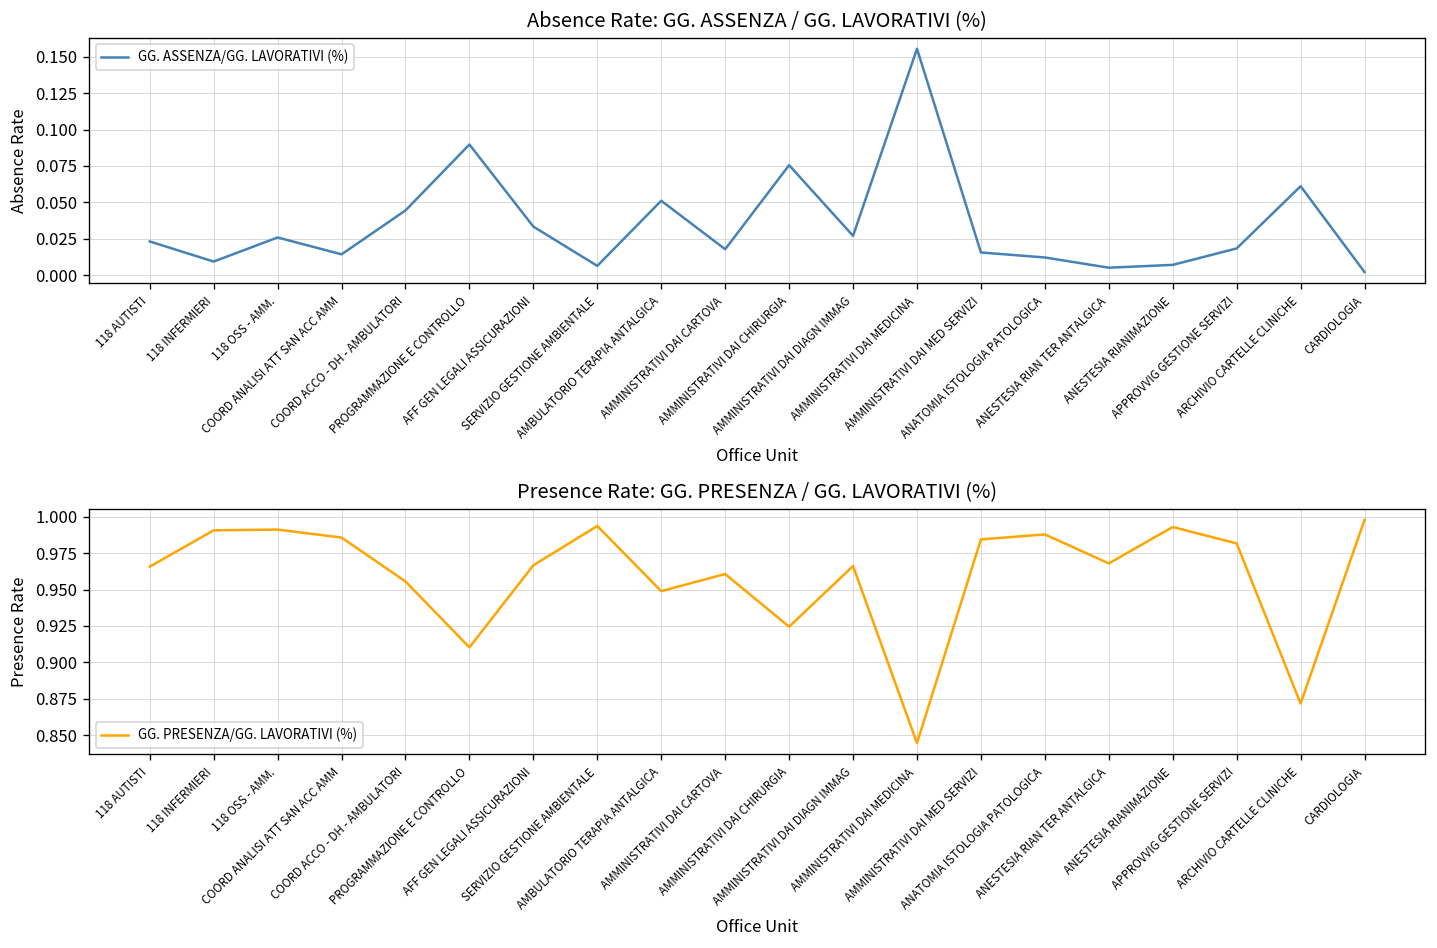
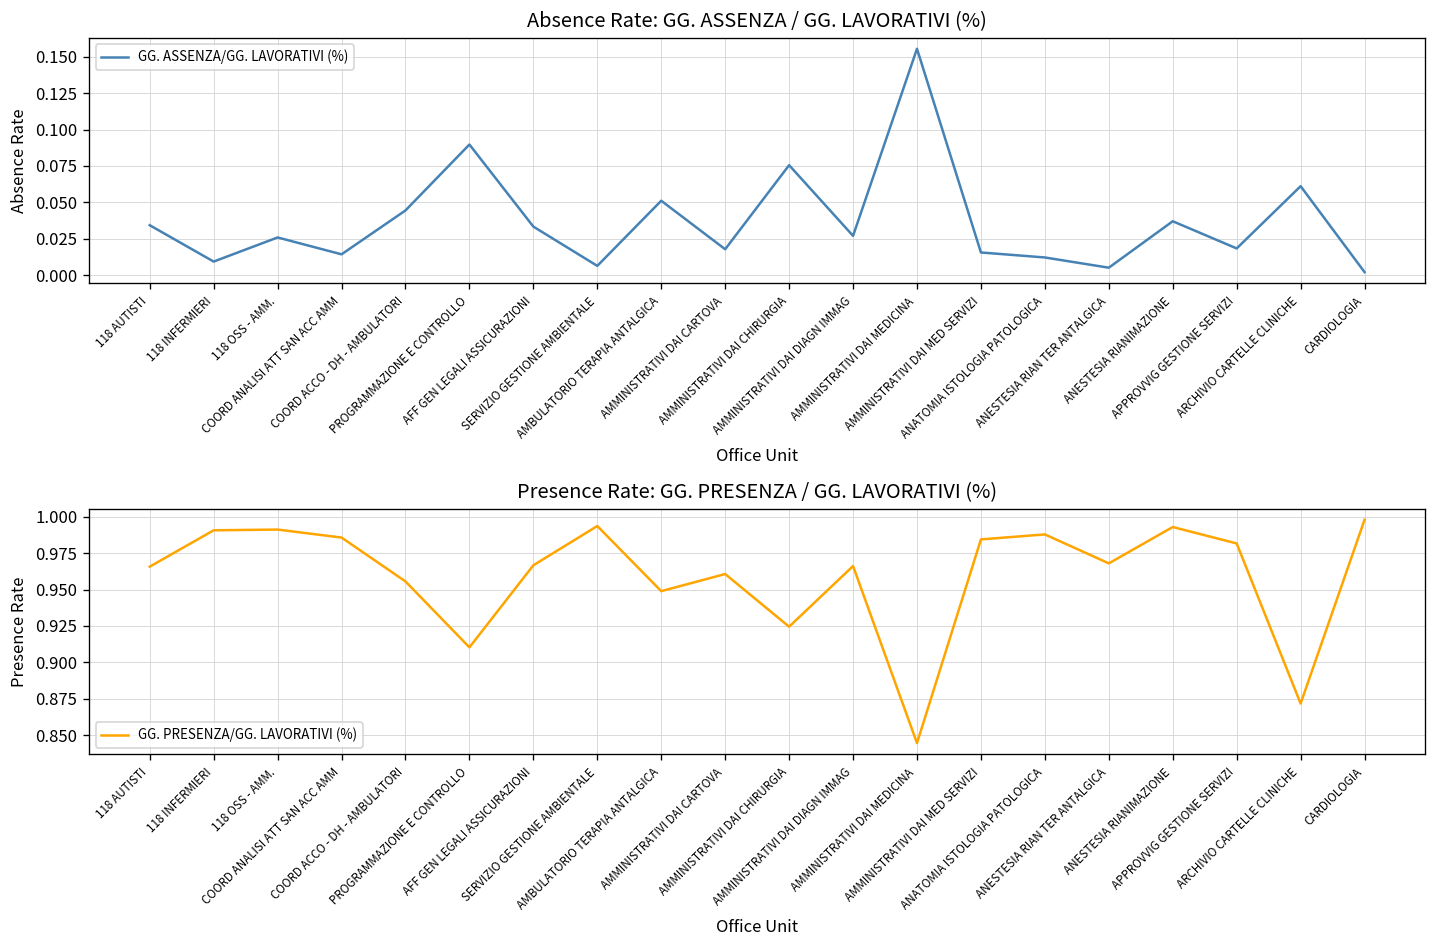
Absence Rate: GG. ASSENZA / GG. LAVORATIVI (%), 118 AUTISTI: 0.023 -> 0.034
Absence Rate: GG. ASSENZA / GG. LAVORATIVI (%), ANESTESIA RIANIMAZIONE: 0.007 -> 0.037
